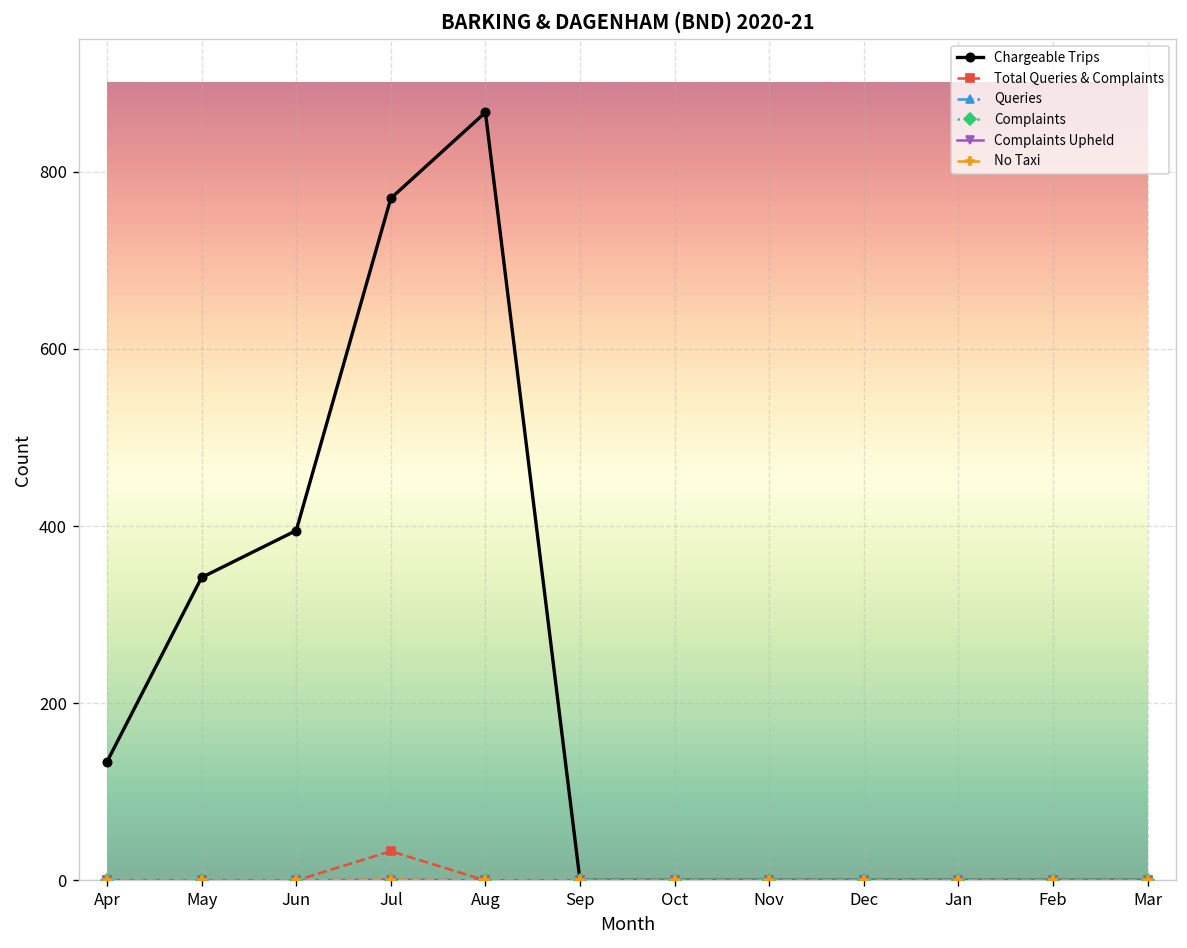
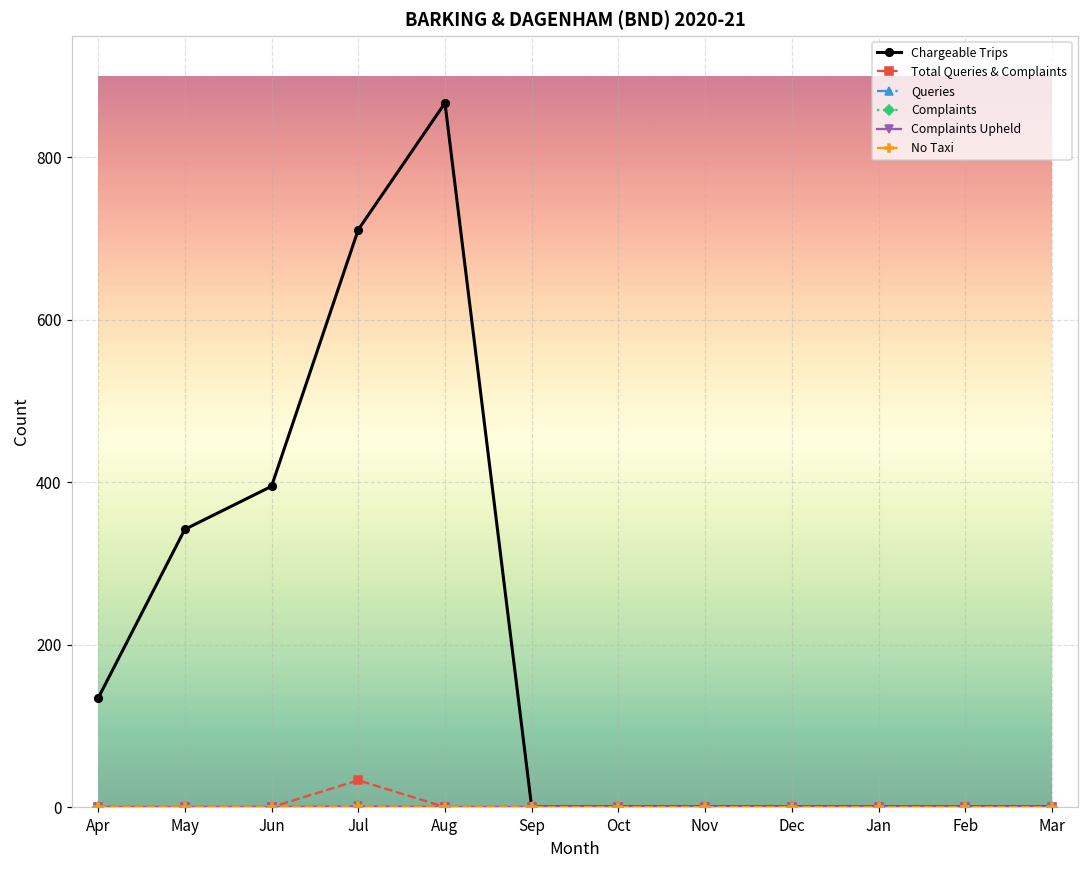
Chargeable Trips, Jul: 770 -> 710
